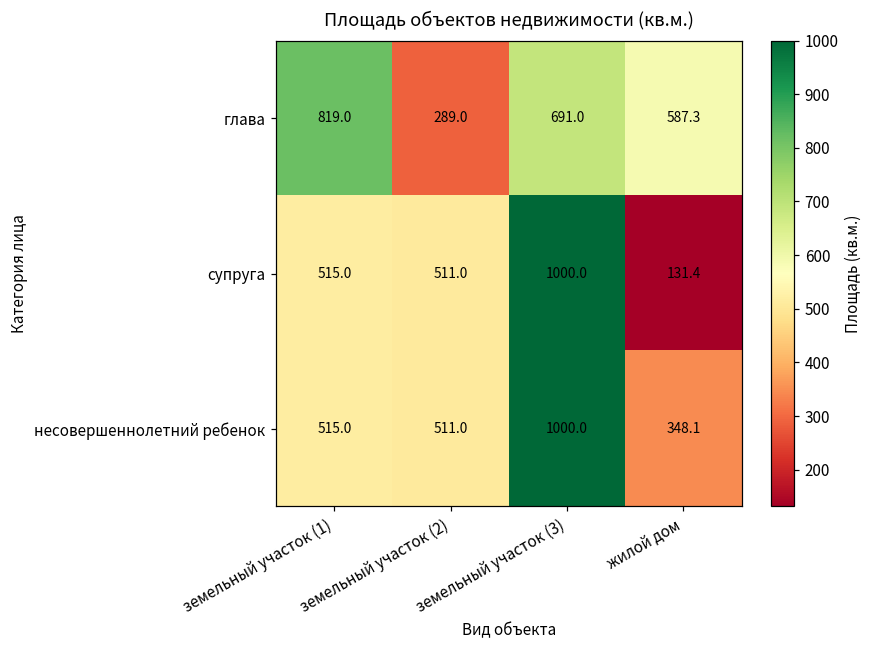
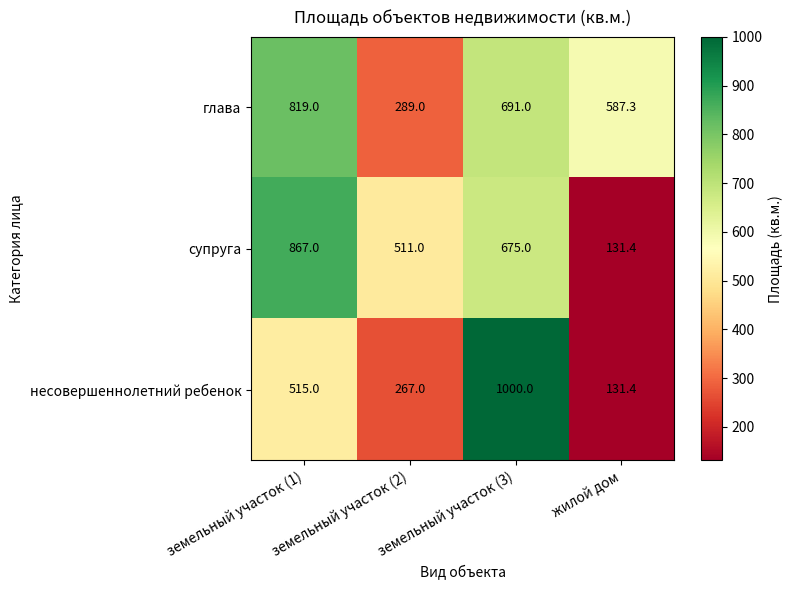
супруга, земельный участок (1): 515.0 -> 867.0
супруга, земельный участок (3): 1000.0 -> 675.0
несовершеннолетний ребенок, земельный участок (2): 511.0 -> 267.0
несовершеннолетний ребенок, жилой дом: 348.1 -> 131.4
